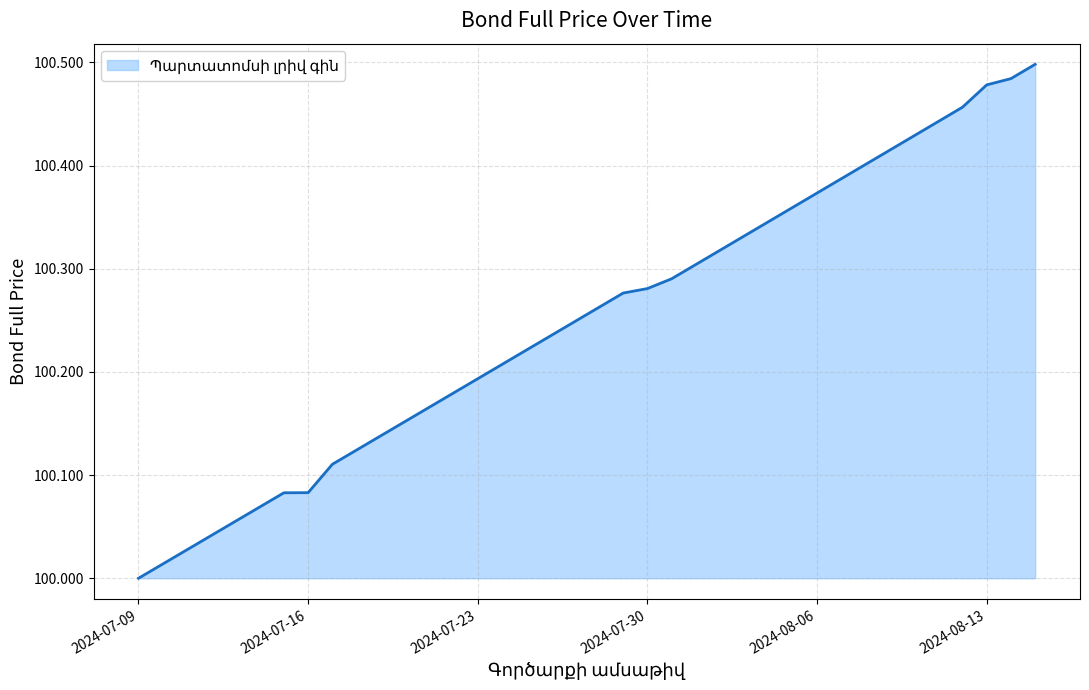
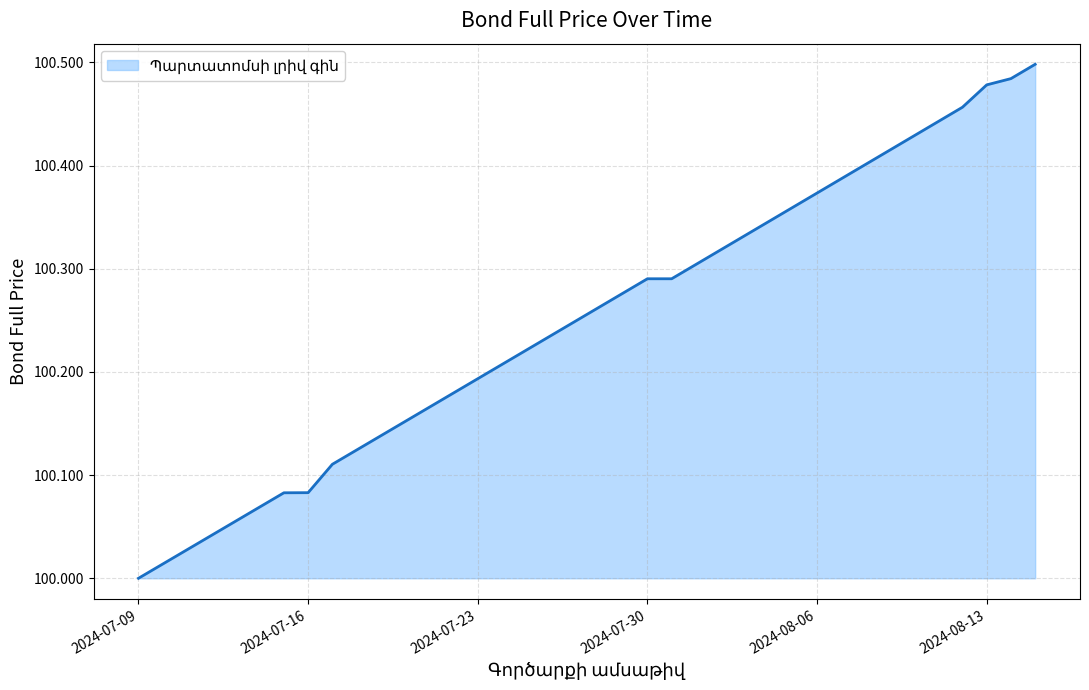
2024-07-30: 100.281 -> 100.290
